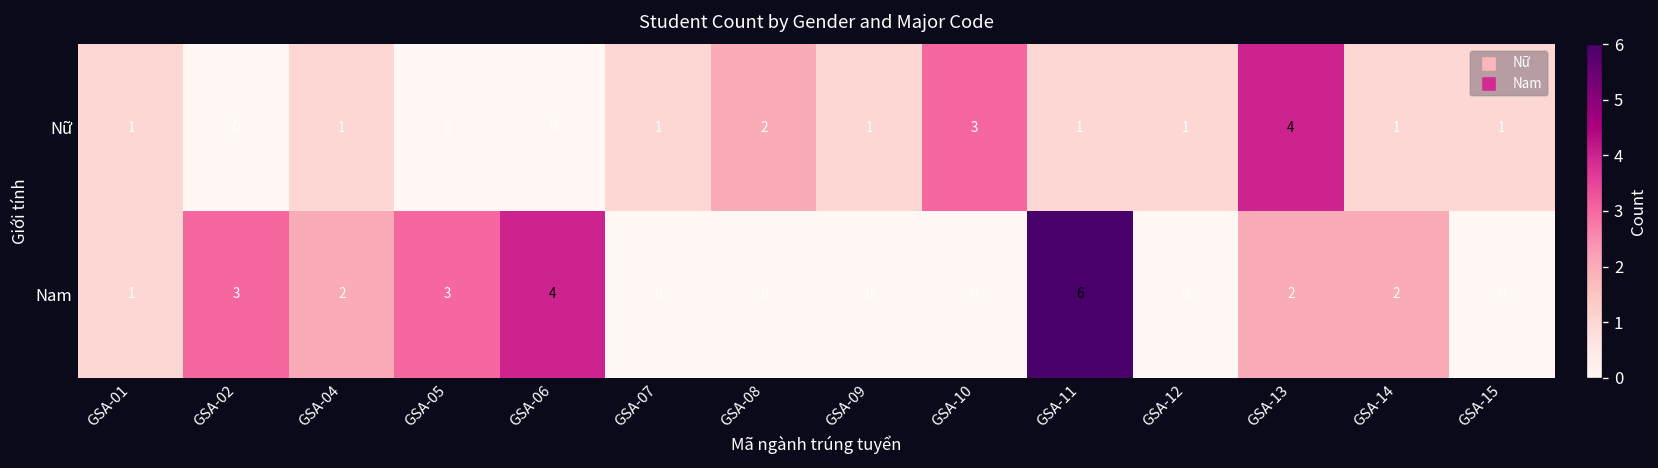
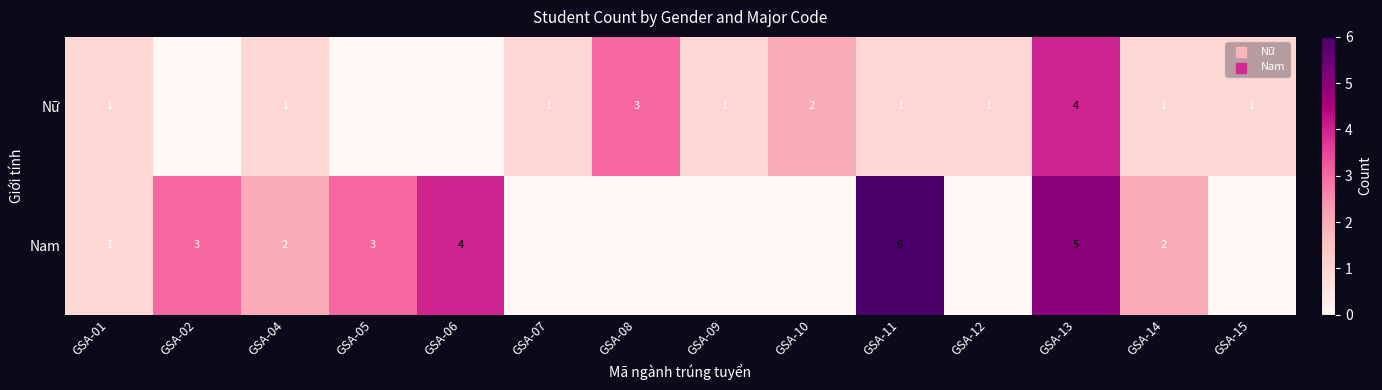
Nữ, GSA-08: 2 -> 3
Nữ, GSA-10: 3 -> 2
Nam, GSA-13: 2 -> 5
